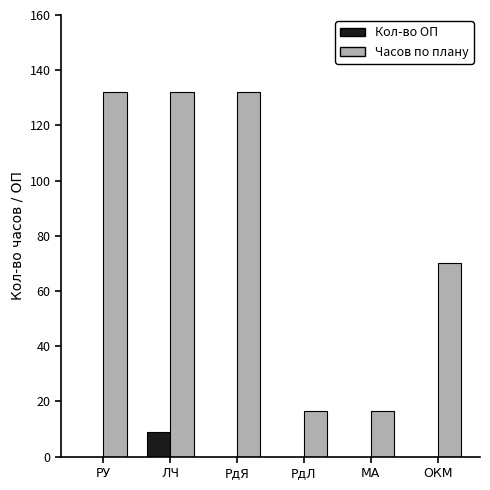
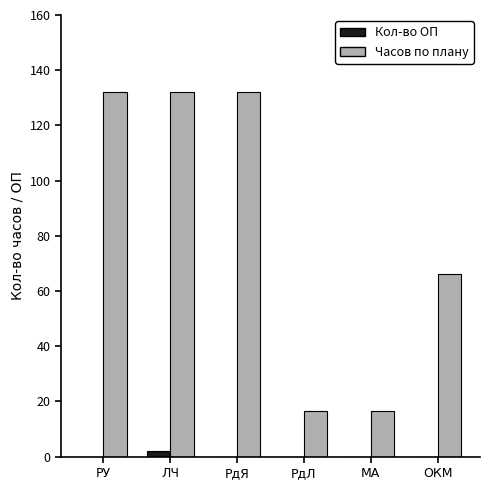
Кол-во ОП, ЛЧ: 9 -> 2
Часов по плану, ОКМ: 70 -> 66
